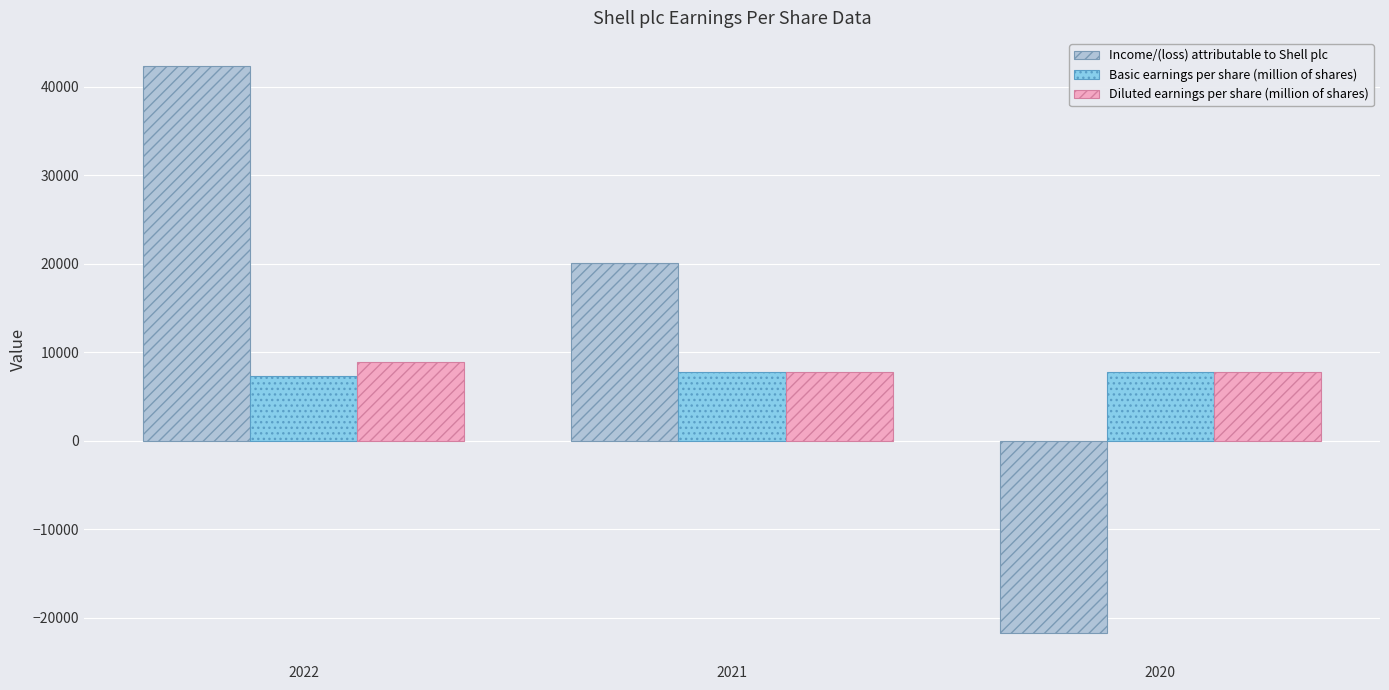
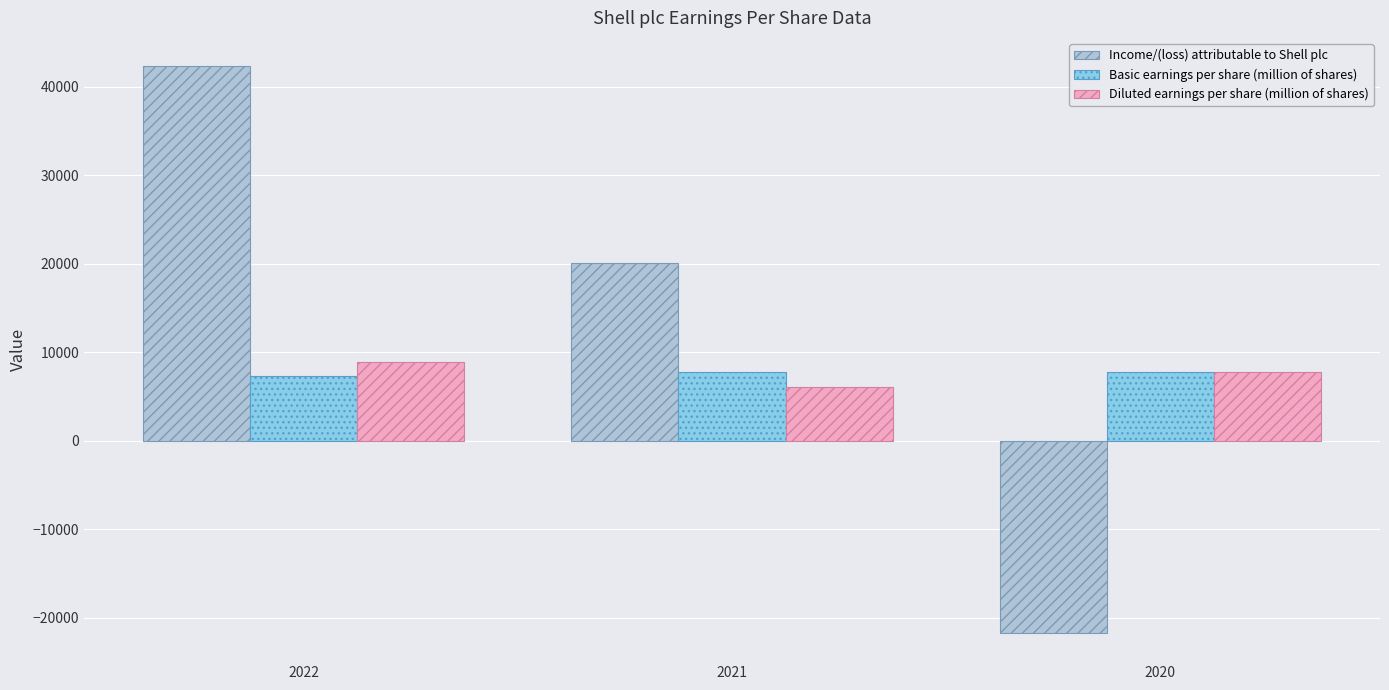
Diluted earnings per share (million of shares), 2021: 8000 -> 6000
